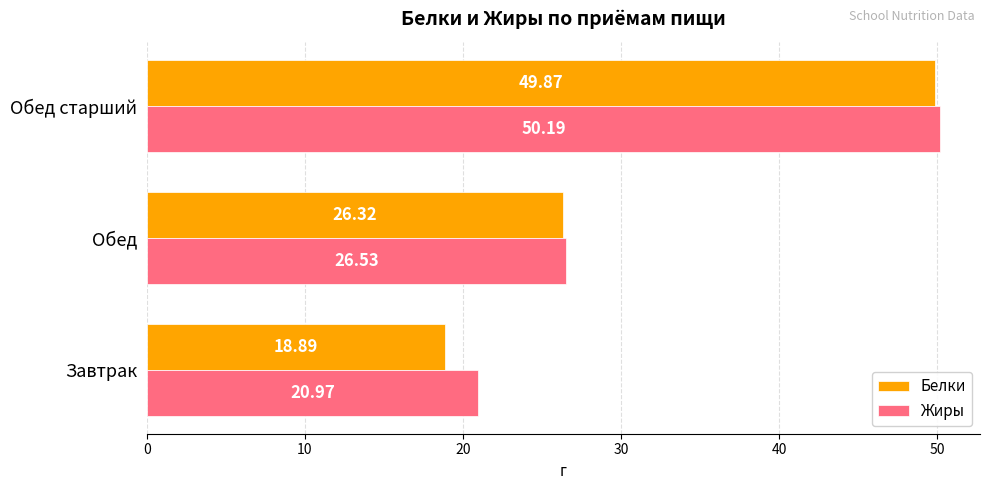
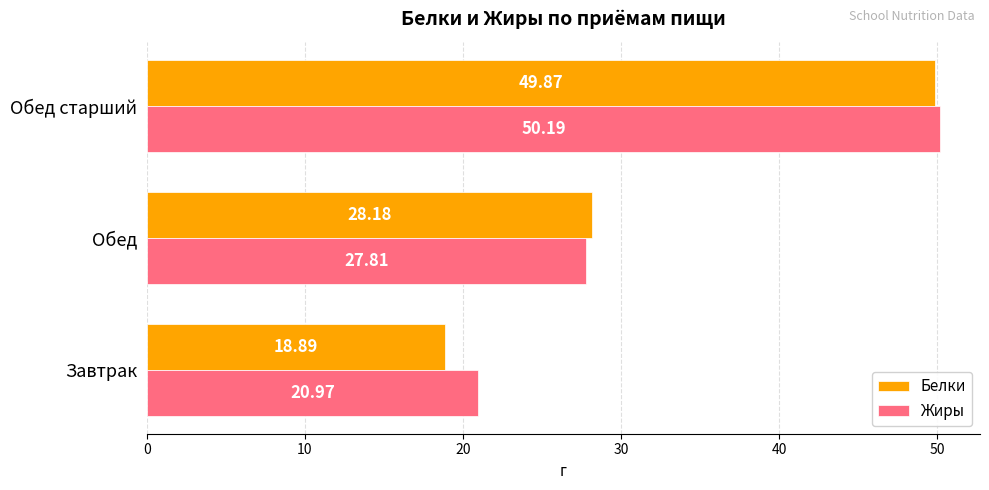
Белки, Обед: 26.32 -> 28.18
Жиры, Обед: 26.53 -> 27.81
